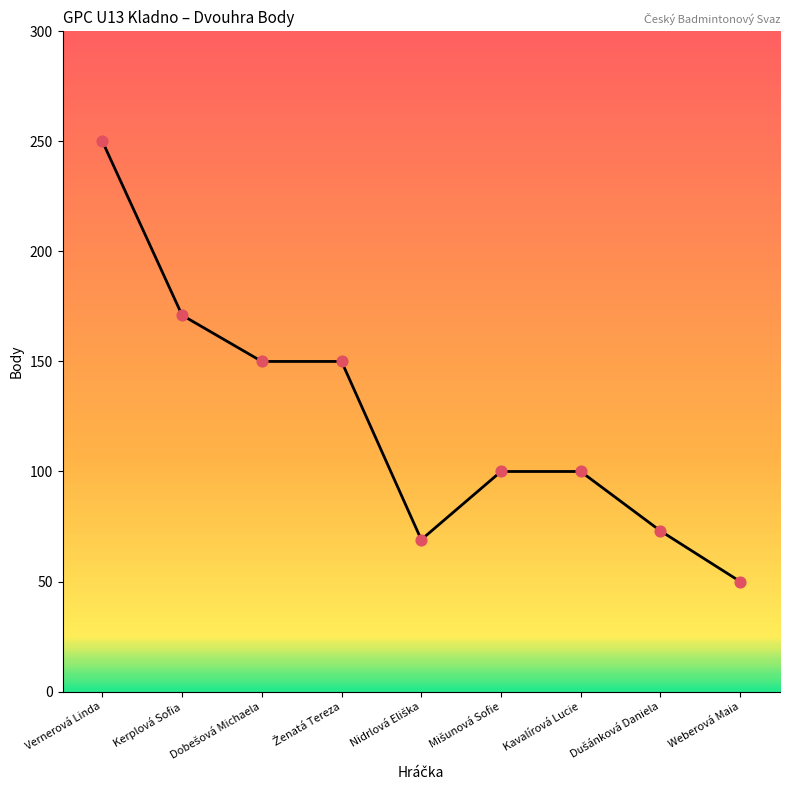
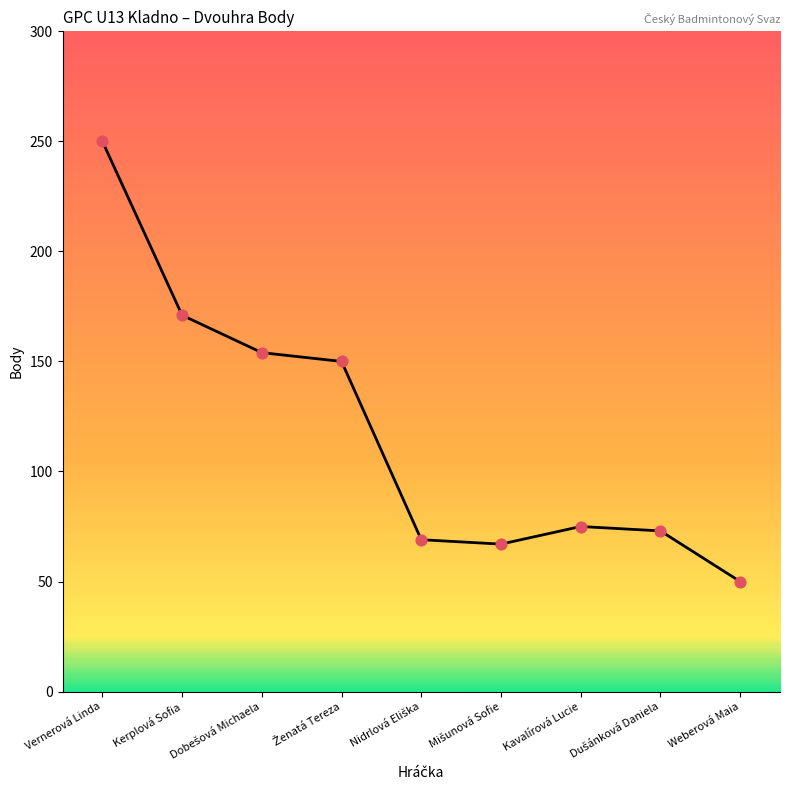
Dobešová Michaela: 150 -> 154
Mišunová Sofie: 100 -> 67
Kavalírová Lucie: 100 -> 75
